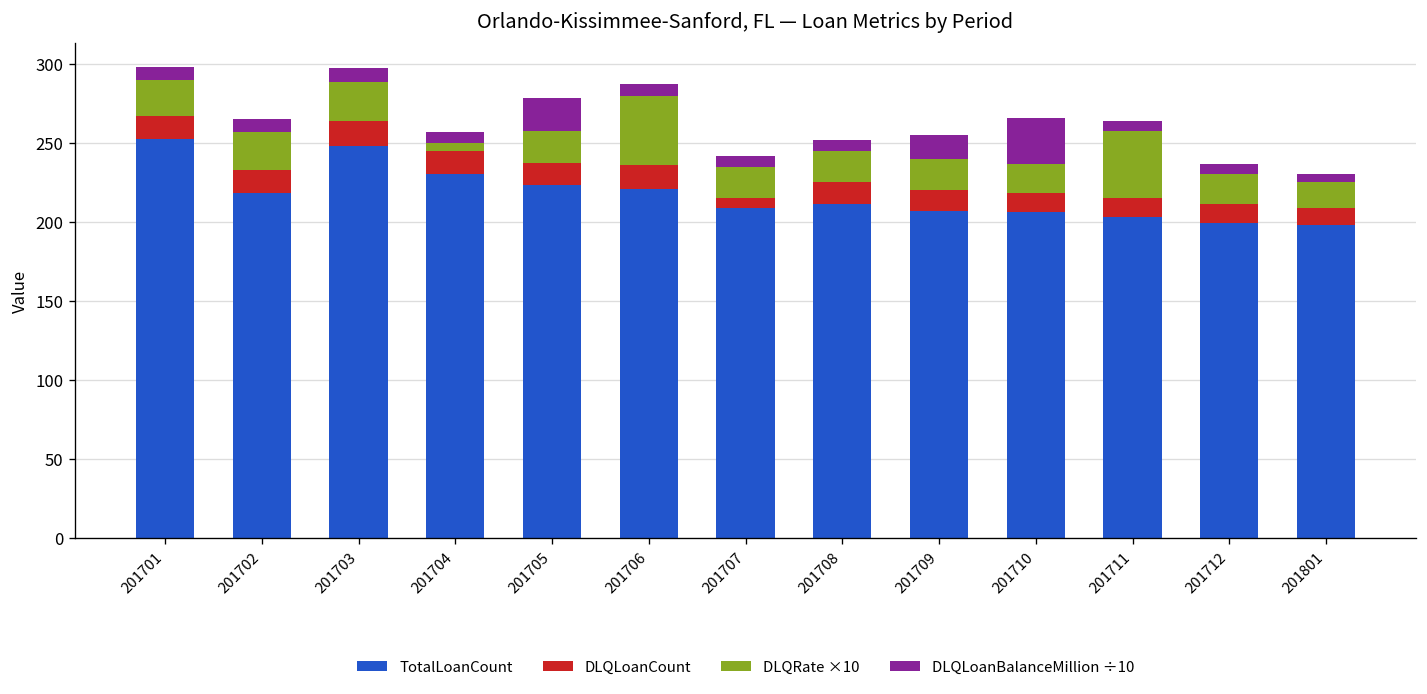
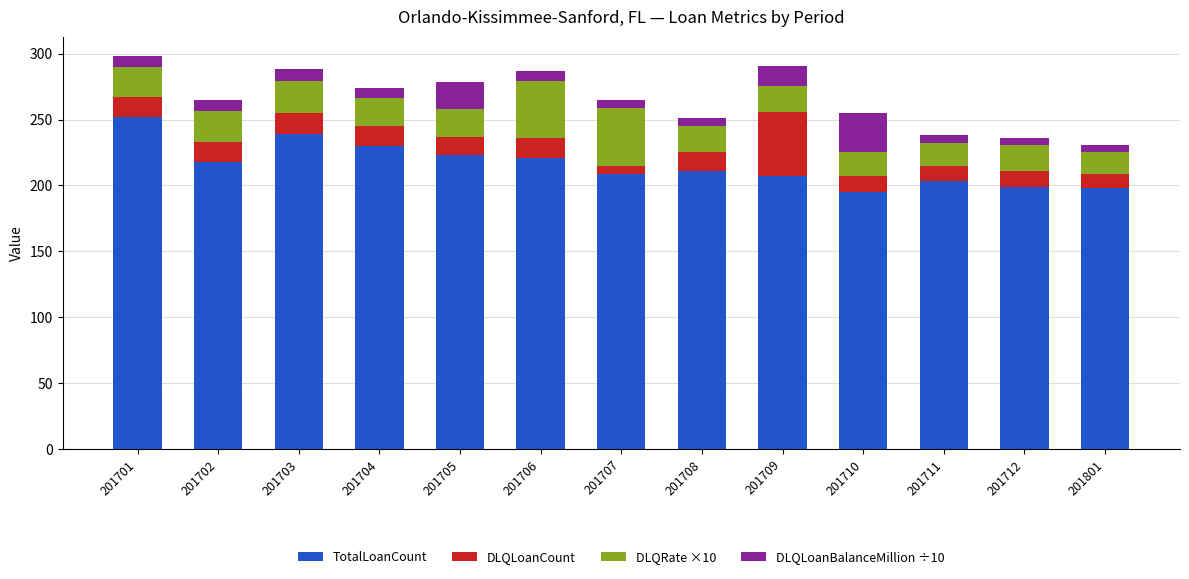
TotalLoanCount, 201703: 248 -> 239
DLQRate ×10, 201704: 5 -> 21
DLQRate ×10, 201707: 20 -> 44
DLQLoanCount, 201709: 13 -> 49
TotalLoanCount, 201710: 206 -> 195
DLQRate ×10, 201711: 42 -> 17
